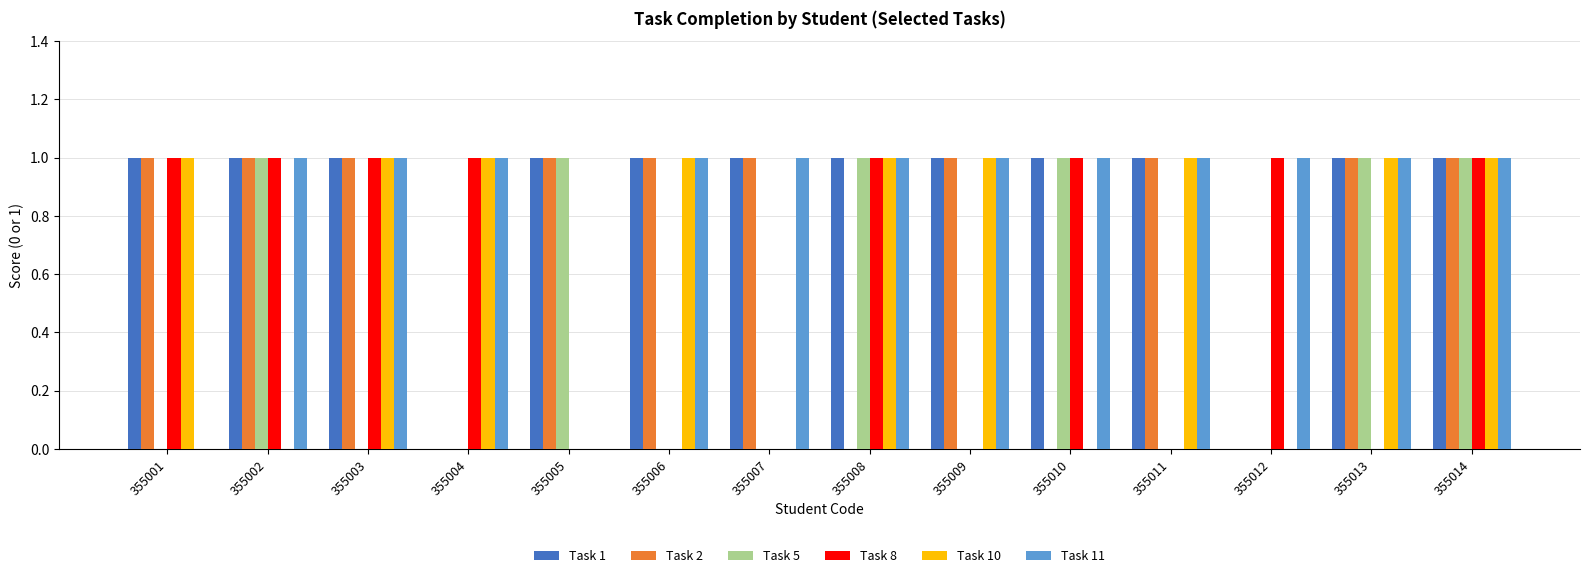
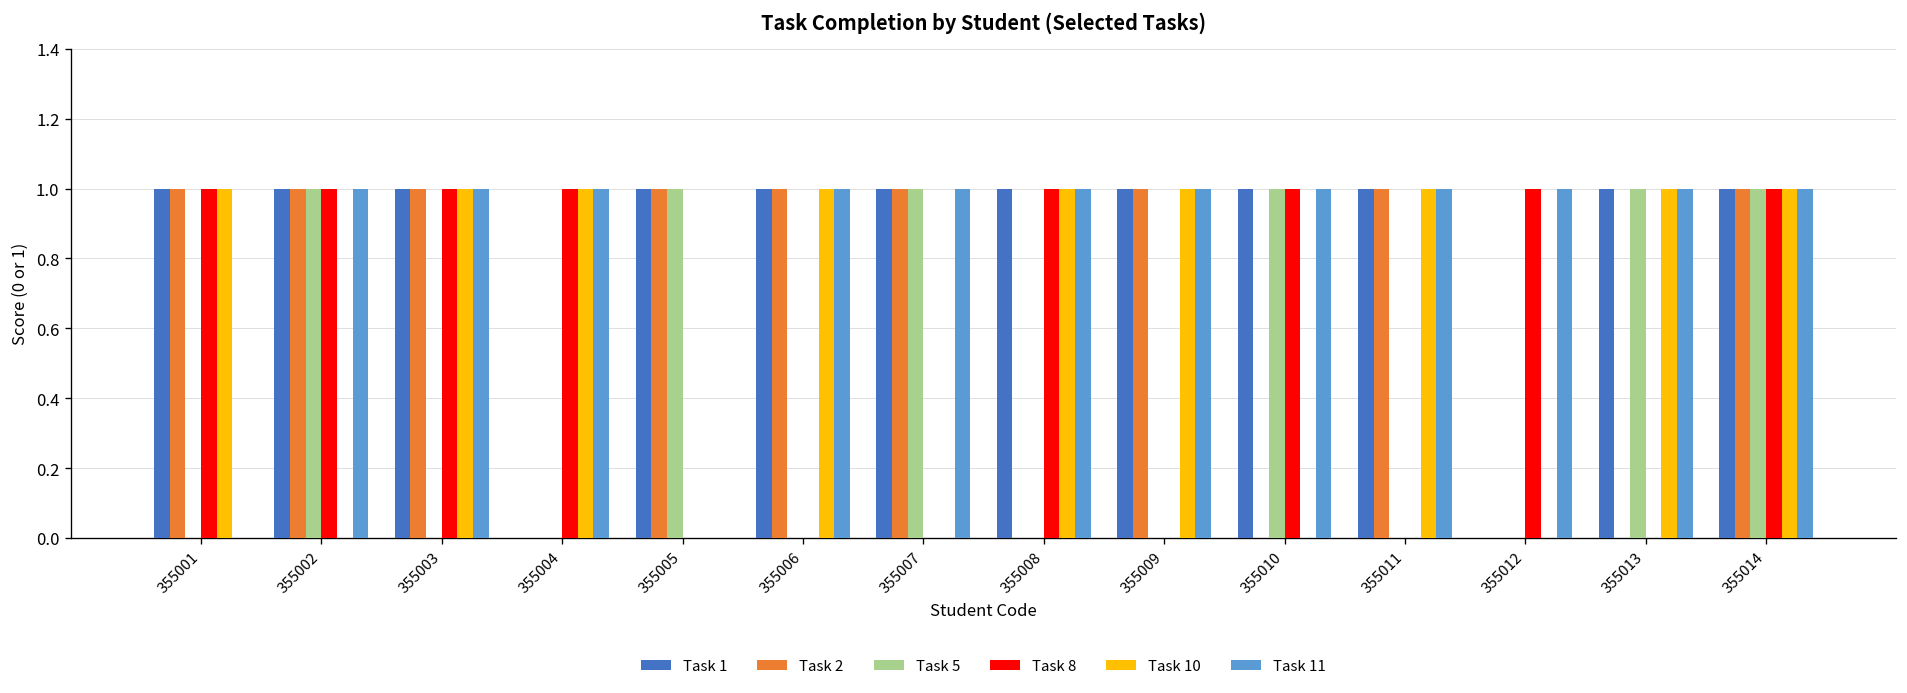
Task 5, 355007: 0 -> 1
Task 5, 355008: 1 -> 0
Task 2, 355013: 1 -> 0
